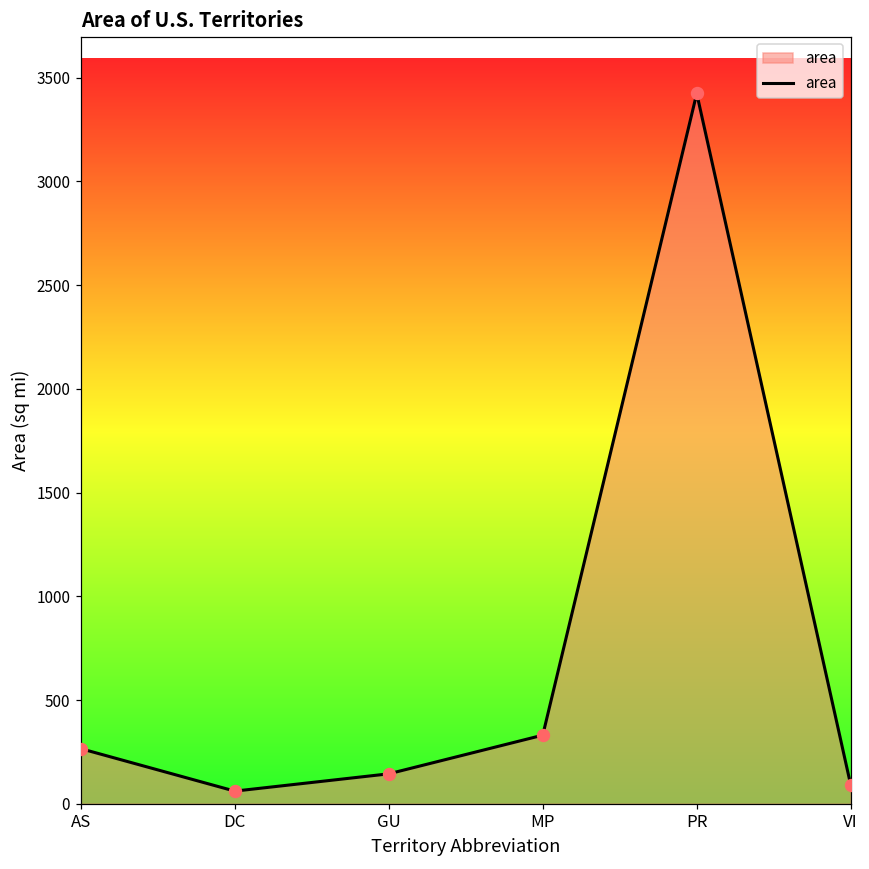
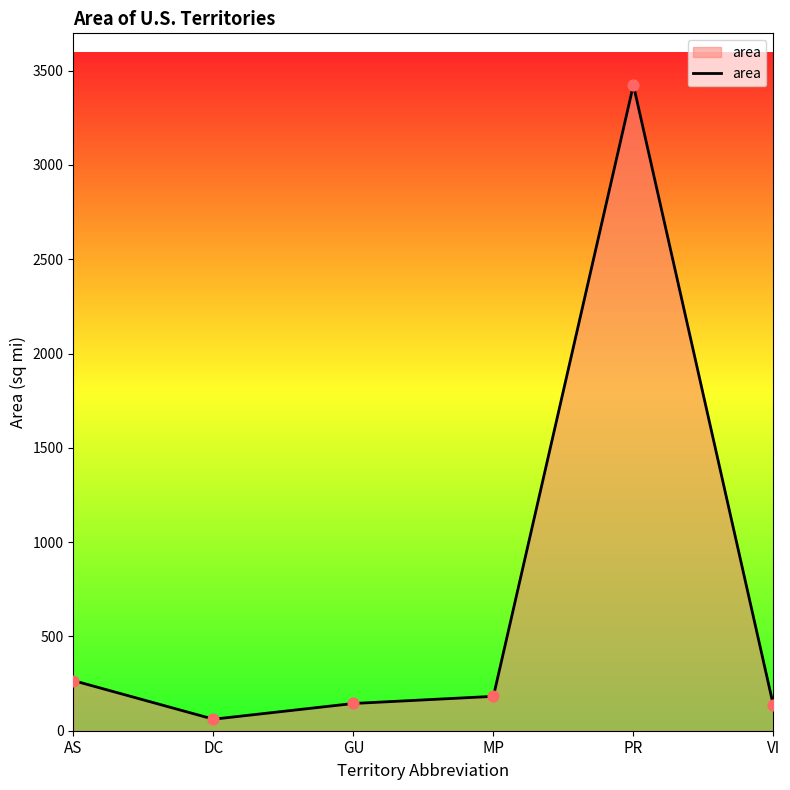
MP: 330 -> 180
VI: 90 -> 130
